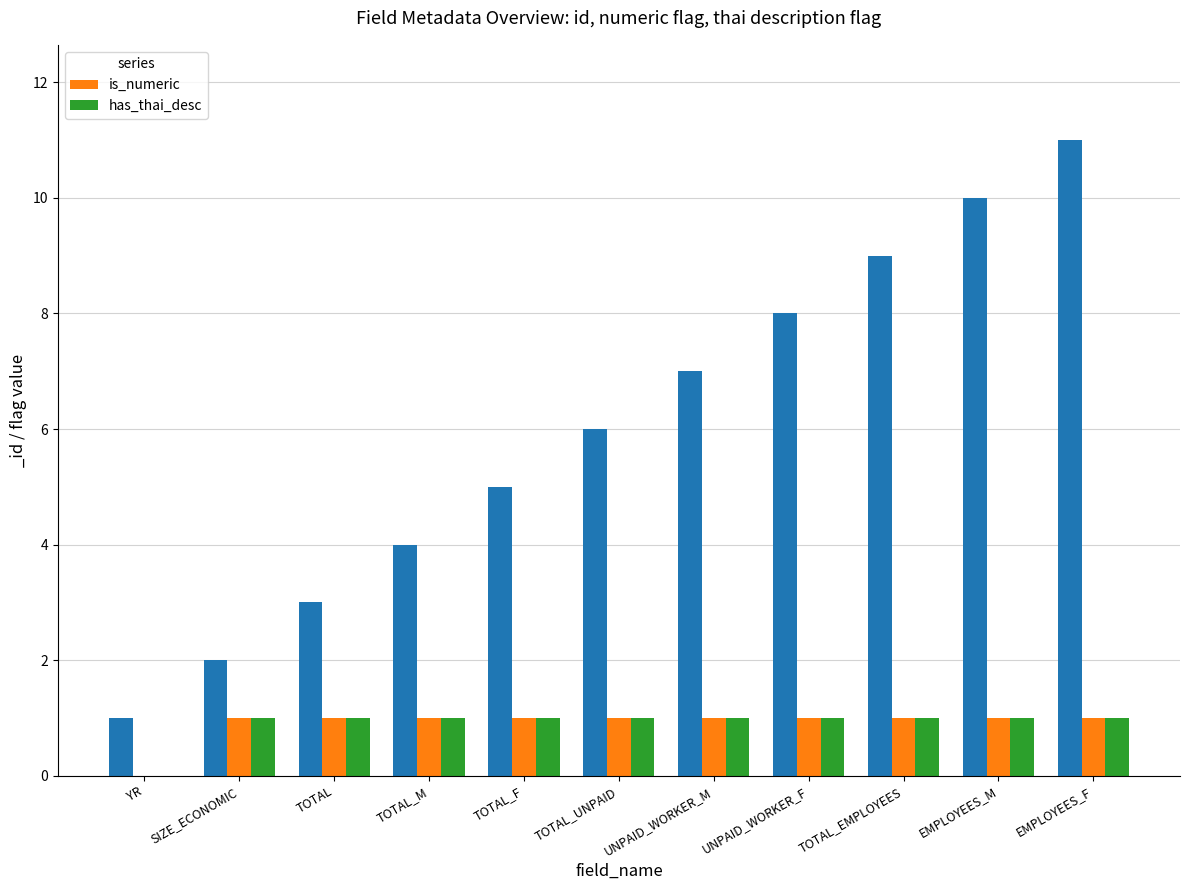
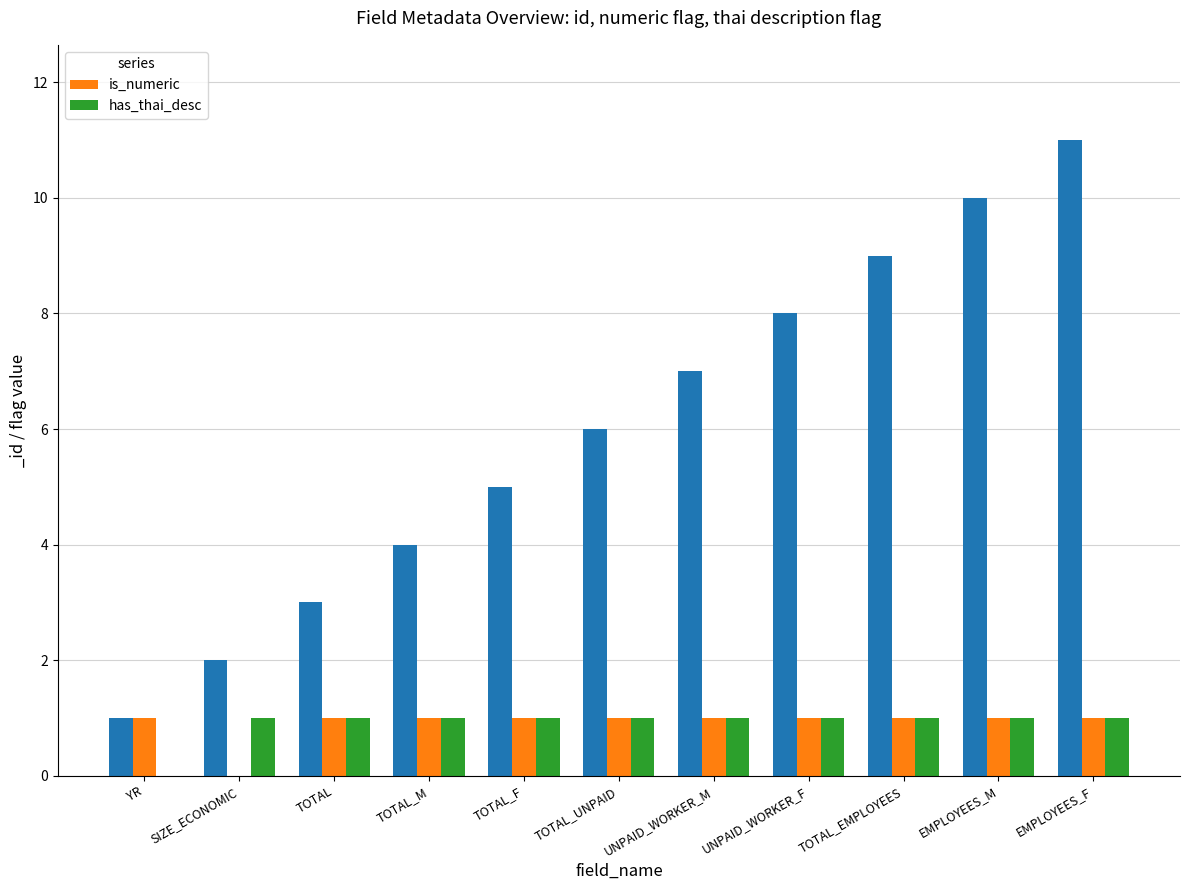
is_numeric, YR: 0 -> 1
is_numeric, SIZE_ECONOMIC: 1 -> 0
